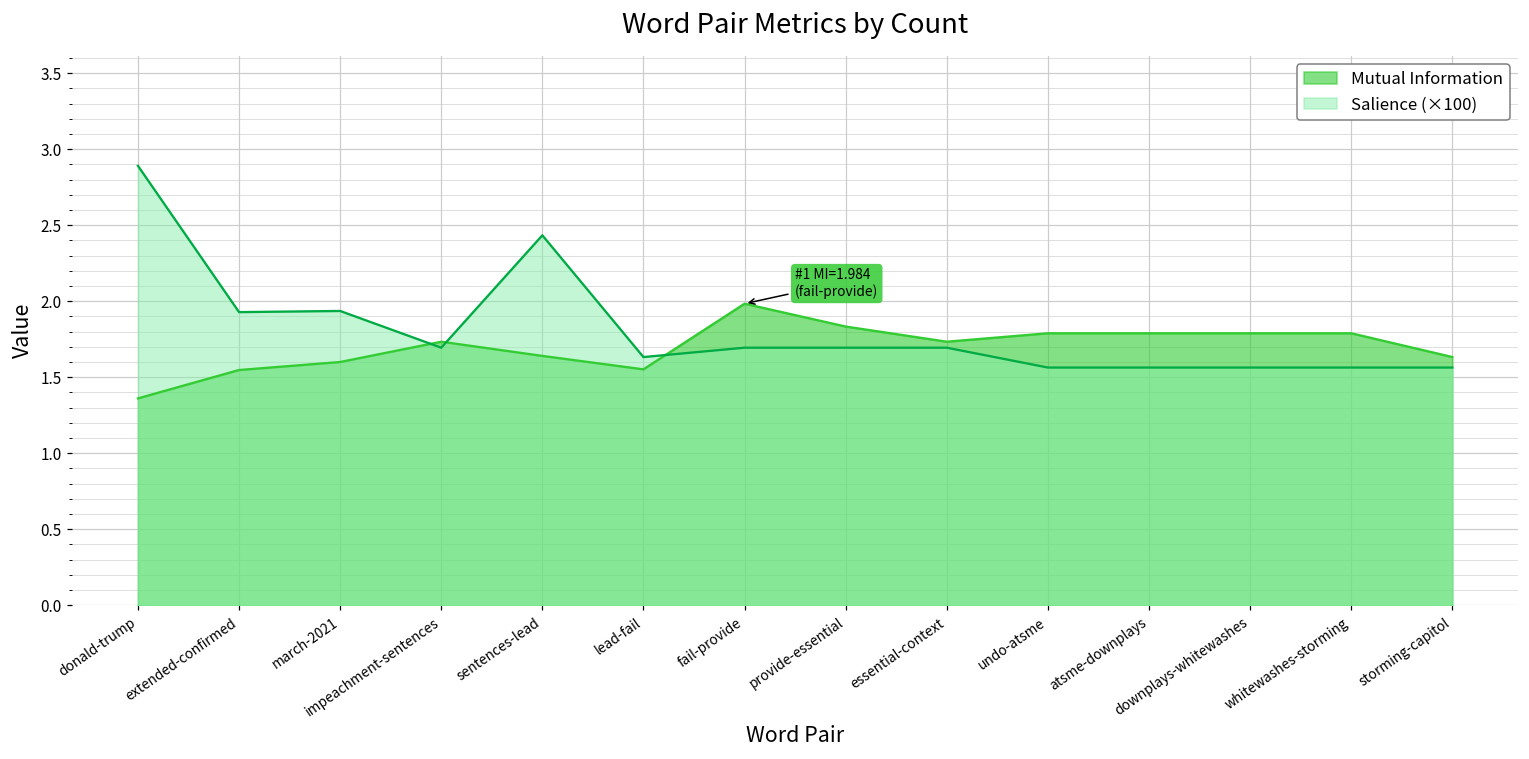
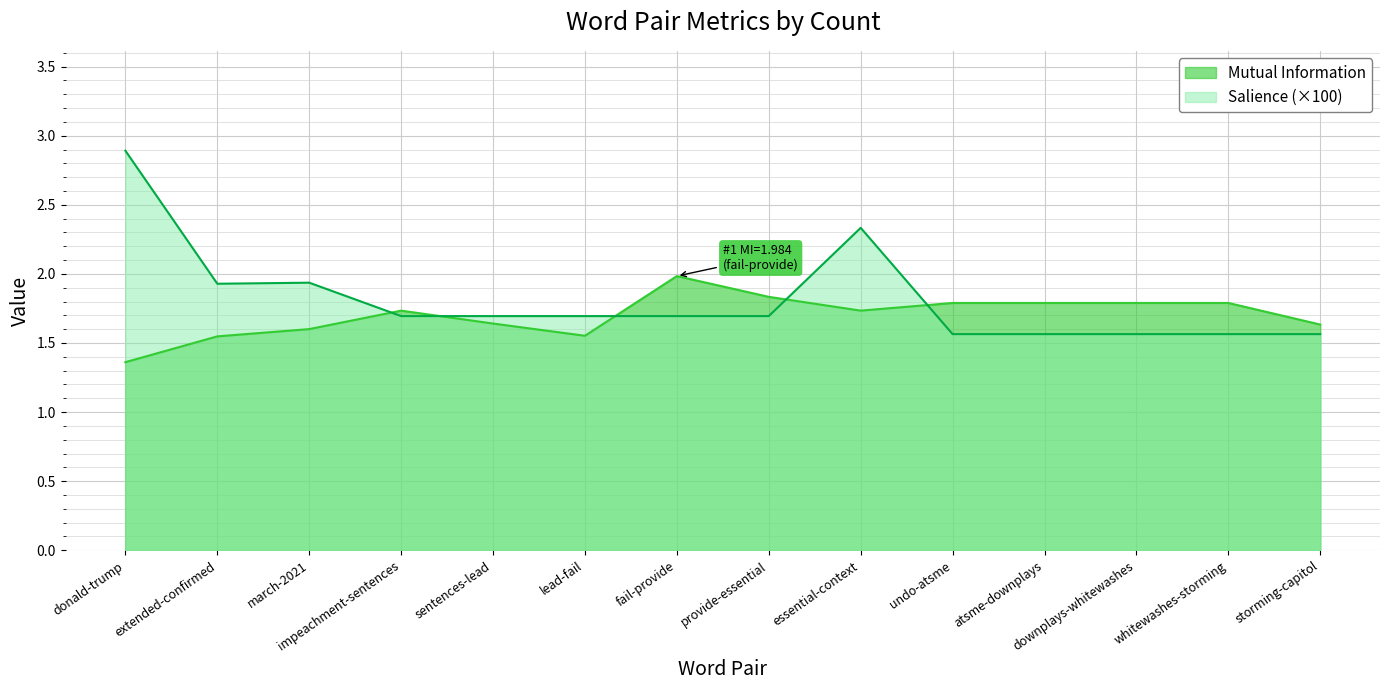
Salience (×100), sentences-lead: 2.43 -> 1.69
Salience (×100), lead-fail: 1.63 -> 1.69
Salience (×100), essential-context: 1.69 -> 2.33
